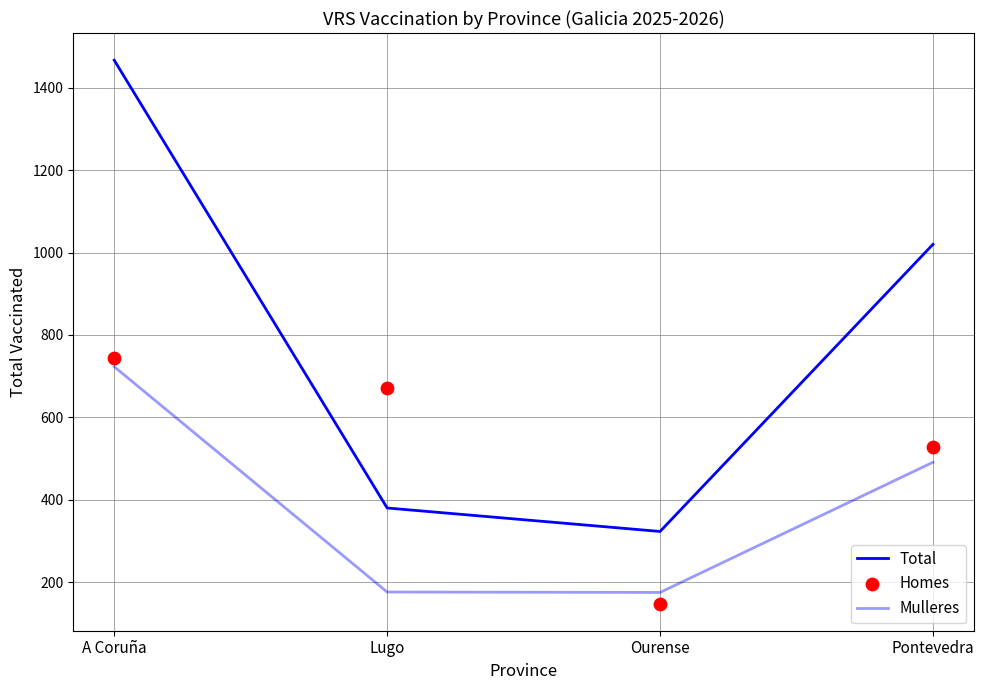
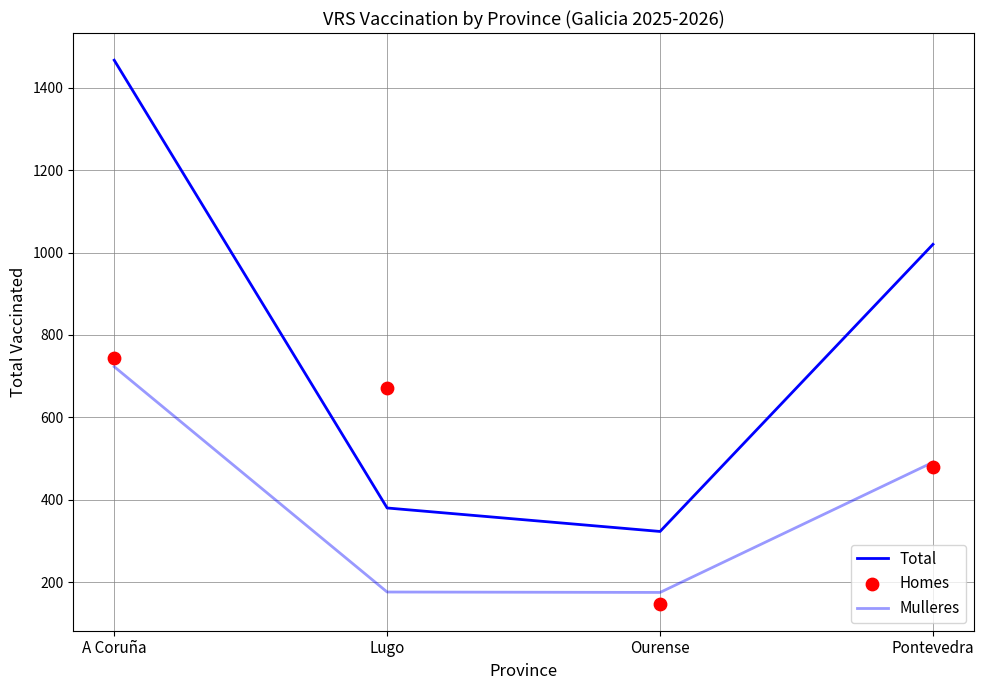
Homes, Pontevedra: 530 -> 480
